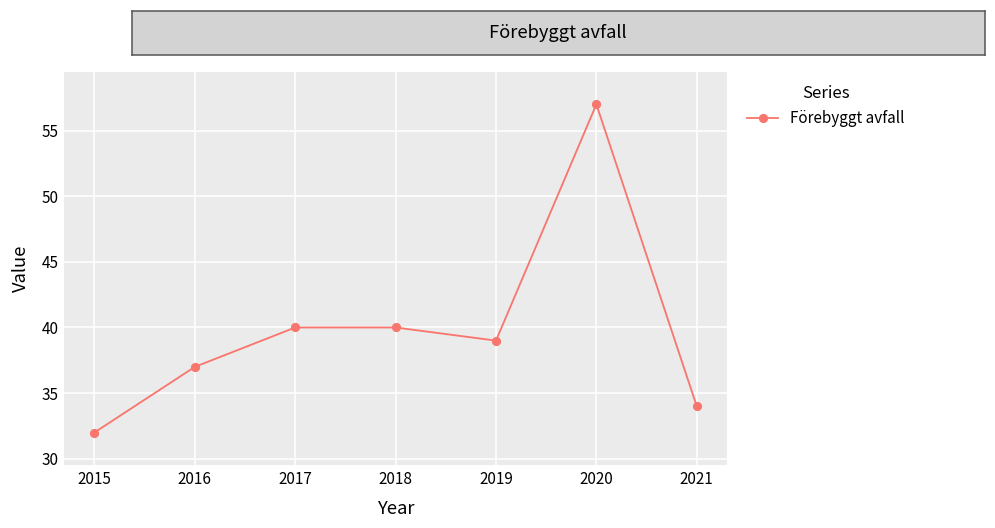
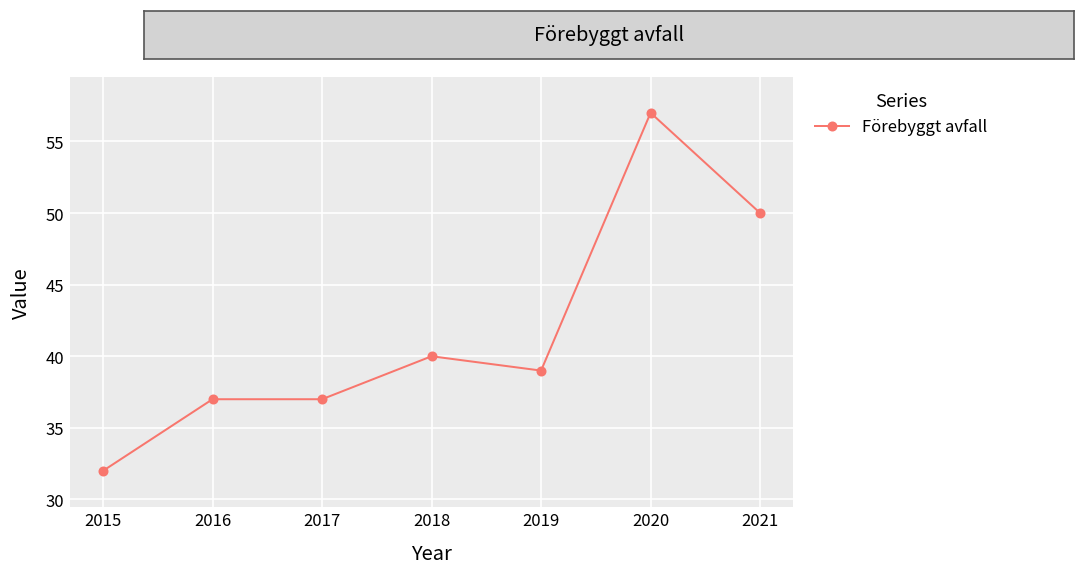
2017: 40 -> 37
2021: 34 -> 50
